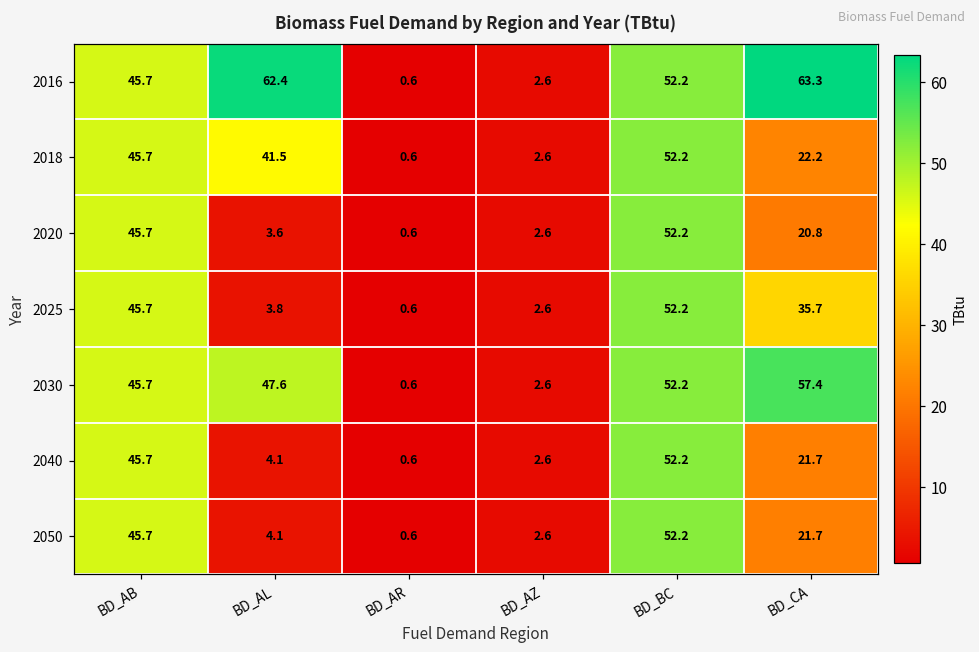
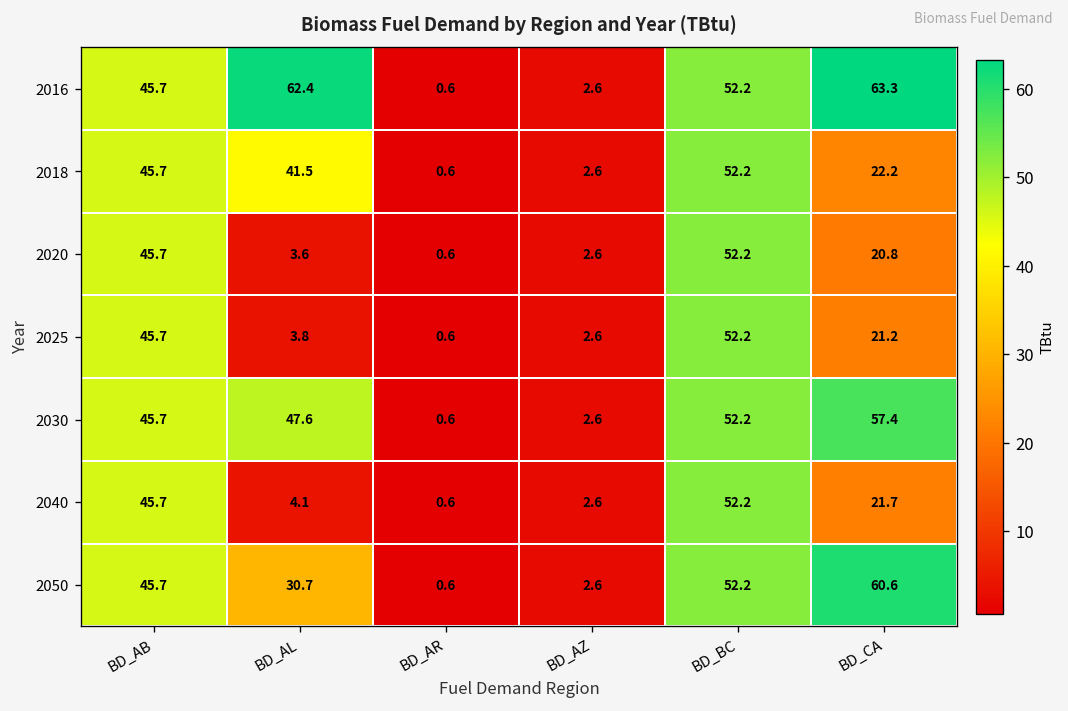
2025, BD_CA: 35.7 -> 21.2
2050, BD_AL: 4.1 -> 30.7
2050, BD_CA: 21.7 -> 60.6
